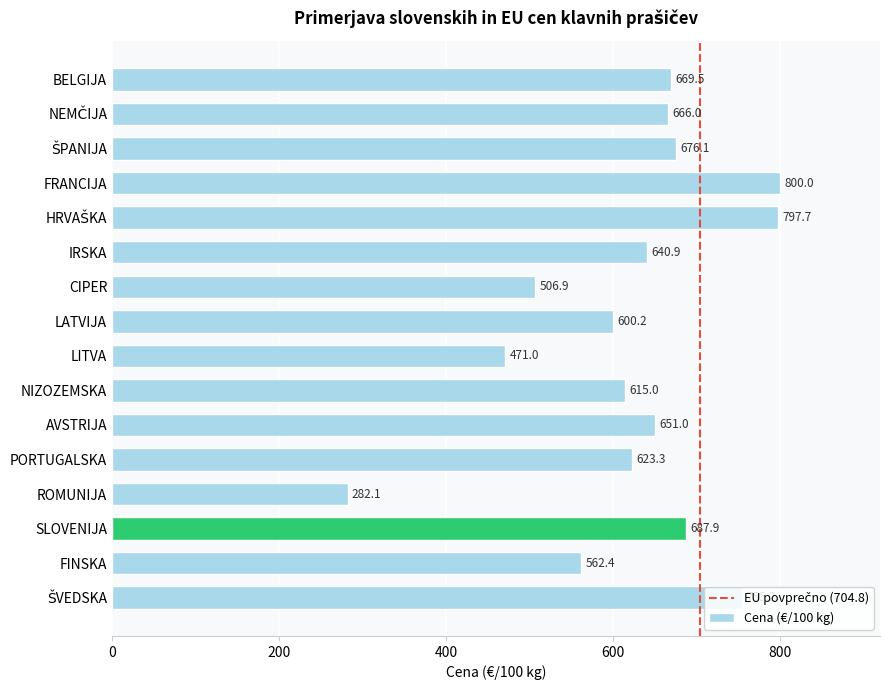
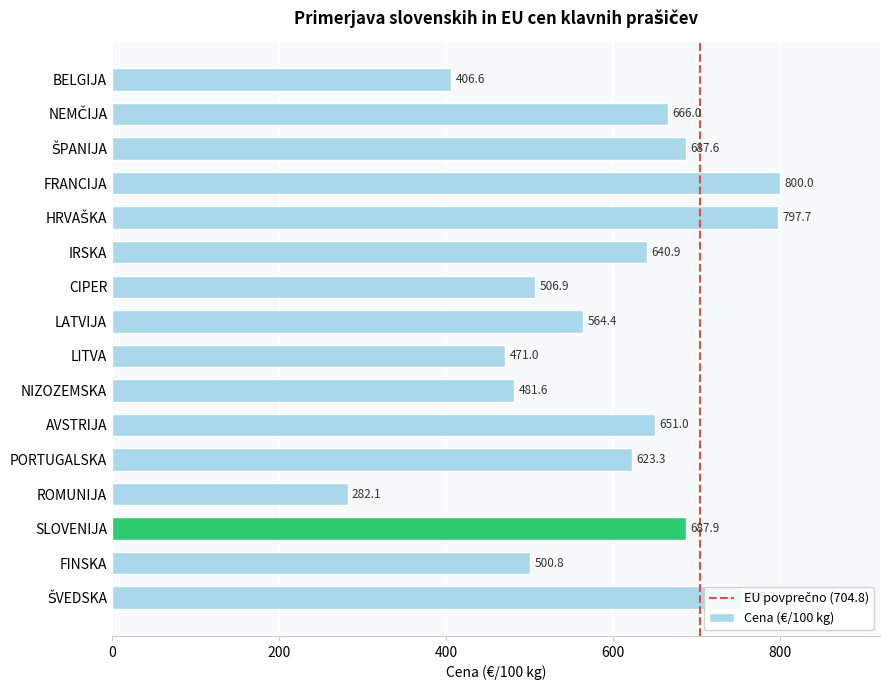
BELGIJA: 669.5 -> 406.6
ŠPANIJA: 676.1 -> 687.6
LATVIJA: 600.2 -> 564.4
NIZOZEMSKA: 615.0 -> 481.6
FINSKA: 562.4 -> 500.8
